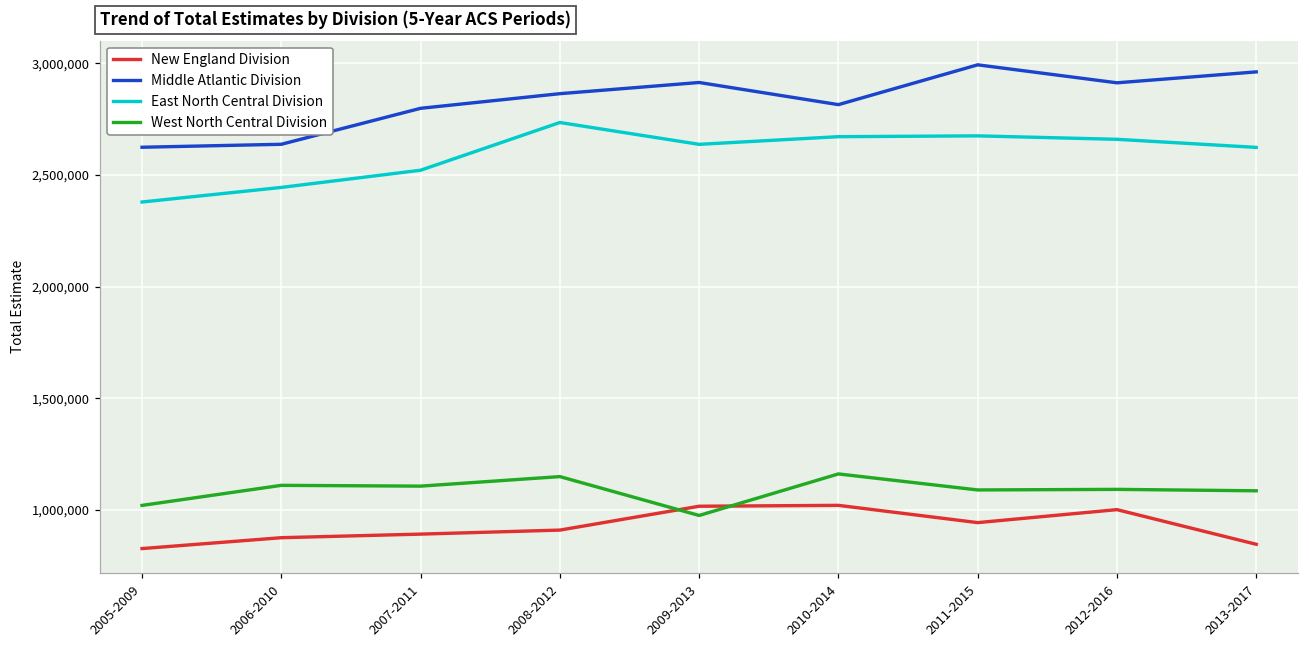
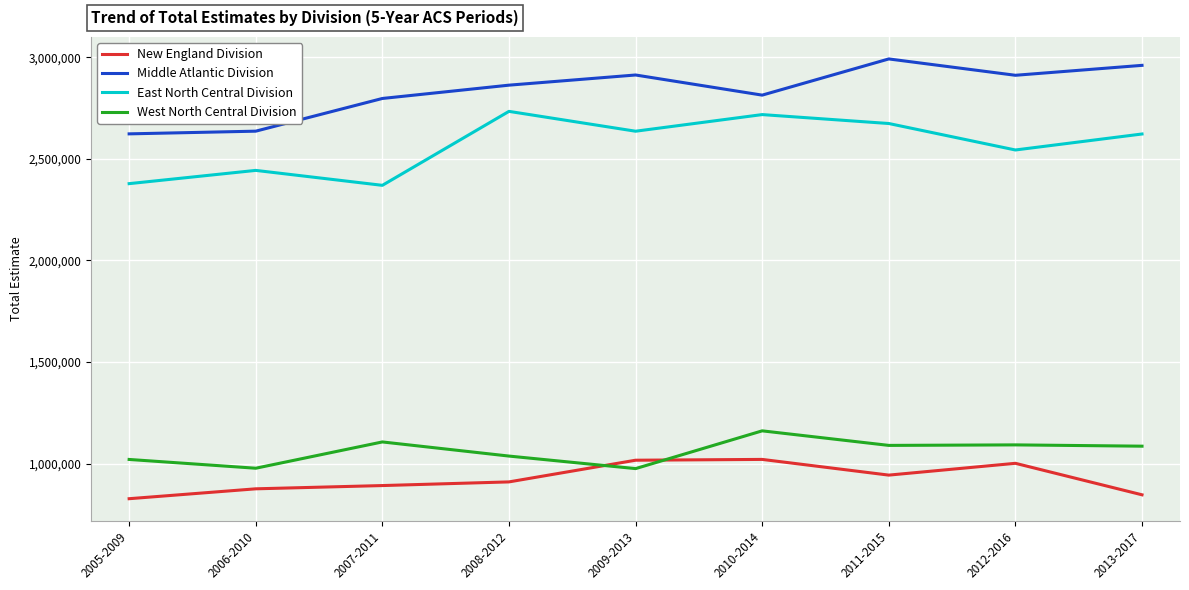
West North Central Division, 2006-2010: 1,110,000 -> 980,000
East North Central Division, 2007-2011: 2,520,000 -> 2,370,000
West North Central Division, 2008-2012: 1,150,000 -> 1,040,000
East North Central Division, 2010-2014: 2,670,000 -> 2,720,000
East North Central Division, 2012-2016: 2,660,000 -> 2,540,000
